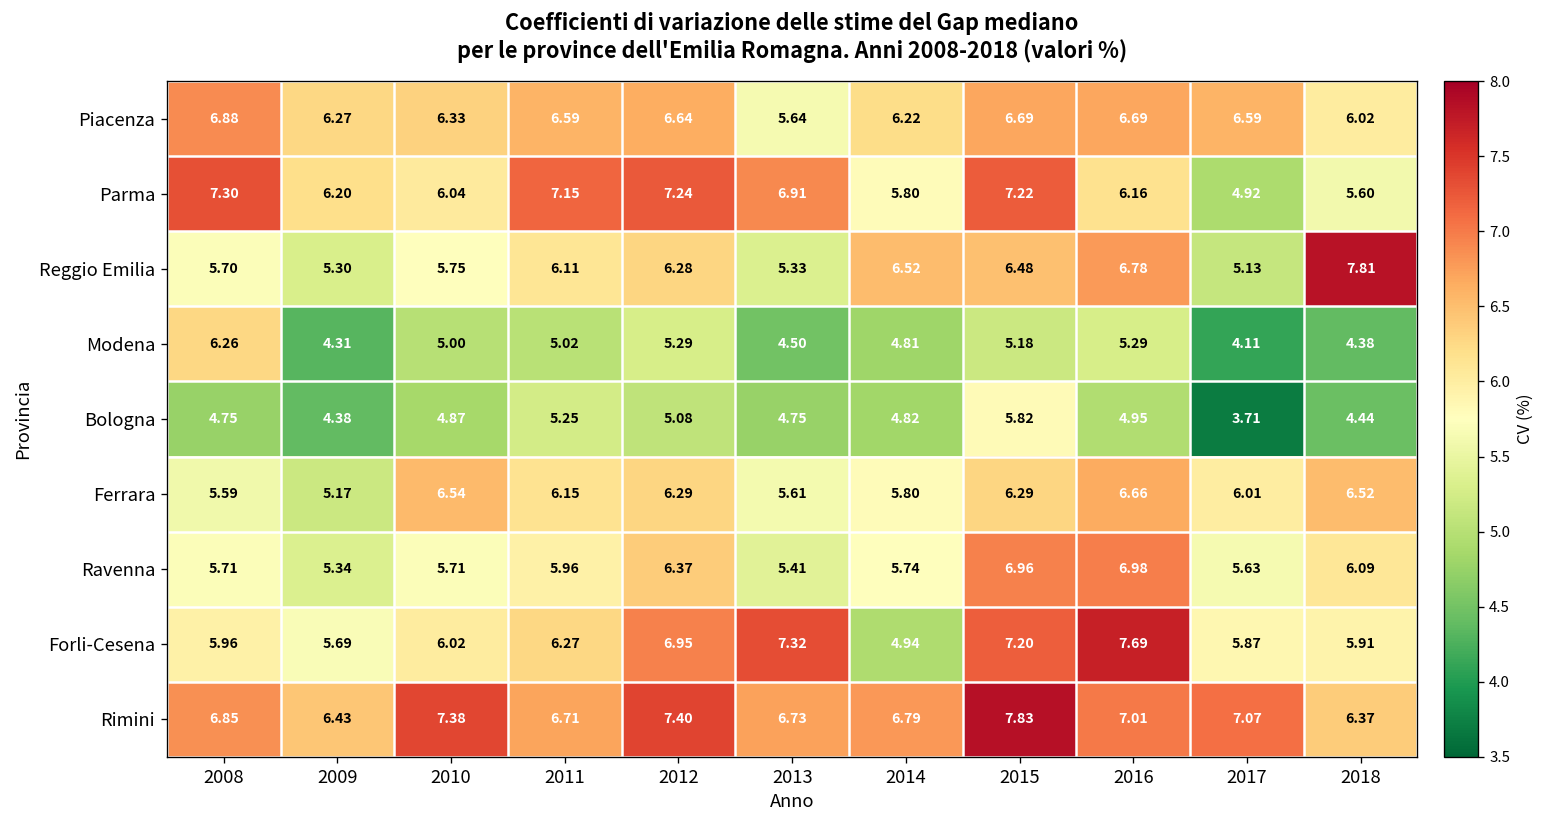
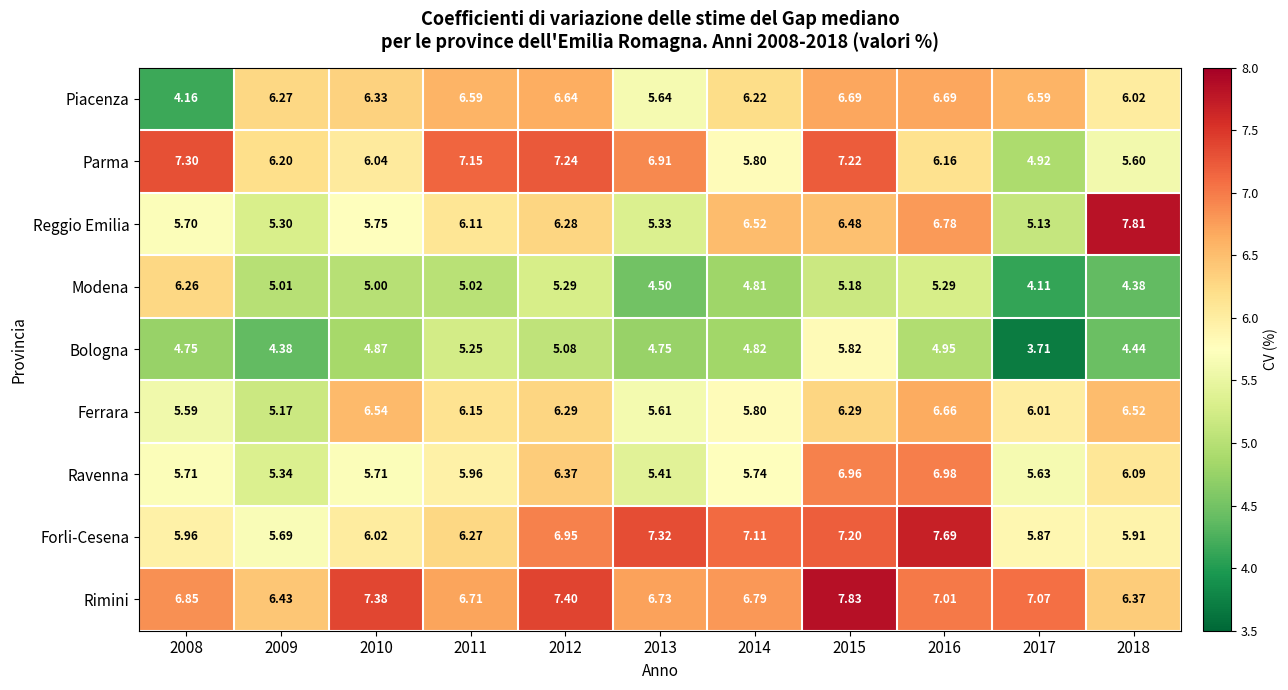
Piacenza, 2008: 6.88 -> 4.16
Modena, 2009: 4.31 -> 5.01
Forli-Cesena, 2014: 4.94 -> 7.11
